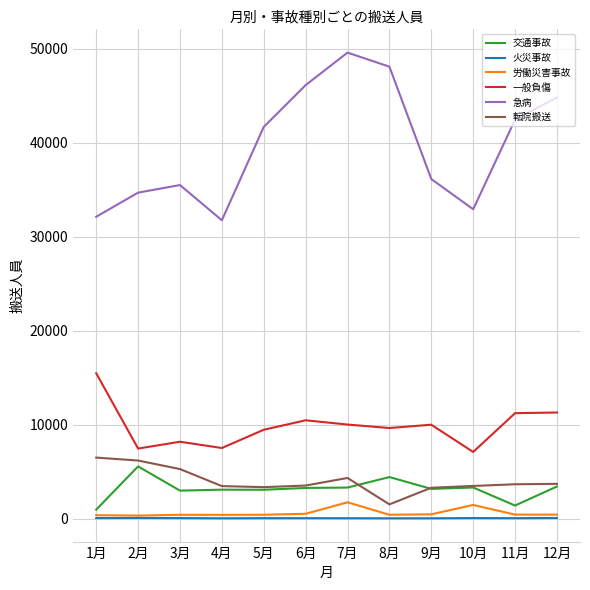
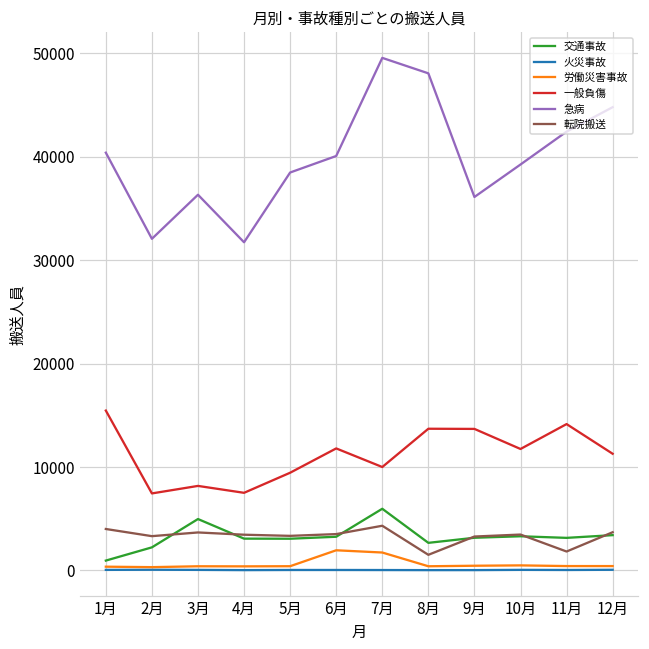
急病, 1月: 32000 -> 40000
転院搬送, 1月: 6000 -> 4000
交通事故, 2月: 6000 -> 2000
急病, 2月: 35000 -> 32000
転院搬送, 2月: 6000 -> 3000
交通事故, 3月: 3000 -> 5000
急病, 3月: 35000 -> 36000
転院搬送, 3月: 5000 -> 4000
急病, 5月: 42000 -> 38000
労働災害事故, 6月: 1000 -> 2000
一般負傷, 6月: 10000 -> 12000
急病, 6月: 46000 -> 40000
交通事故, 7月: 3000 -> 6000
交通事故, 8月: 4000 -> 3000
一般負傷, 8月: 10000 -> 14000
一般負傷, 9月: 10000 -> 14000
労働災害事故, 10月: 1000 -> 0
一般負傷, 10月: 7000 -> 12000
急病, 10月: 33000 -> 39000
交通事故, 11月: 1000 -> 3000
一般負傷, 11月: 11000 -> 14000
転院搬送, 11月: 4000 -> 2000
